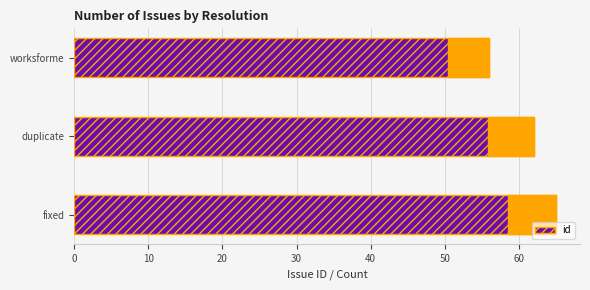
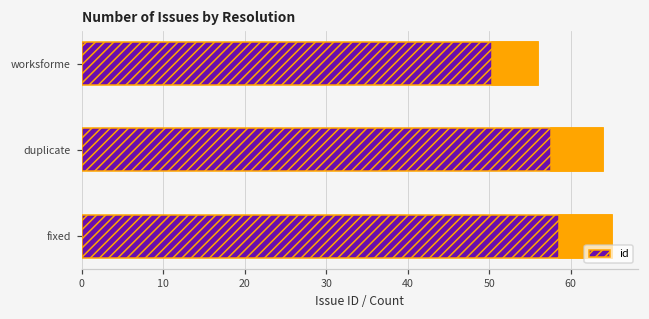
duplicate: 62 -> 64
